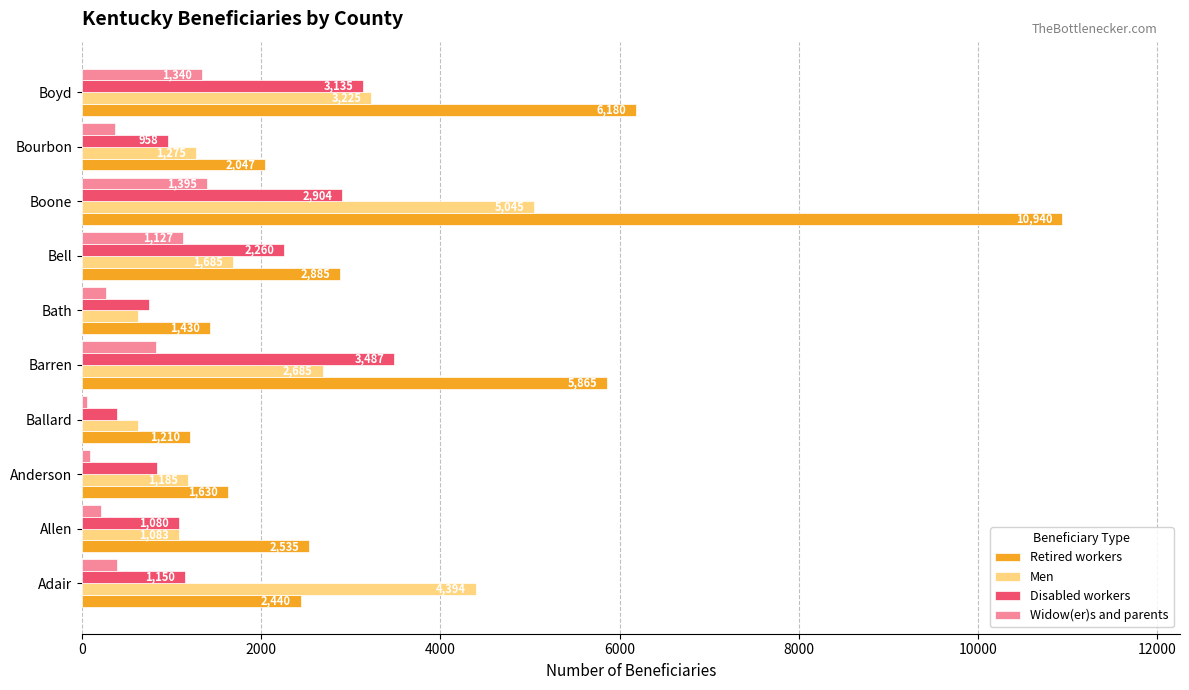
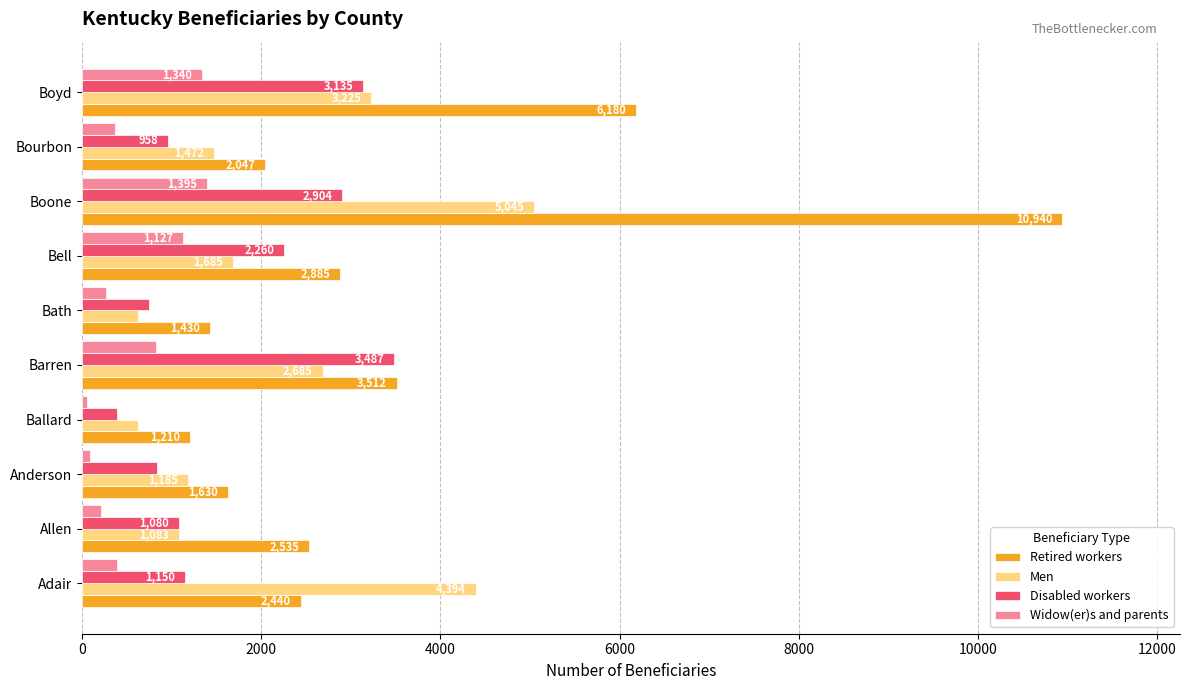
Men, Bourbon: 1,275 -> 1,472
Retired workers, Barren: 5,865 -> 3,512
